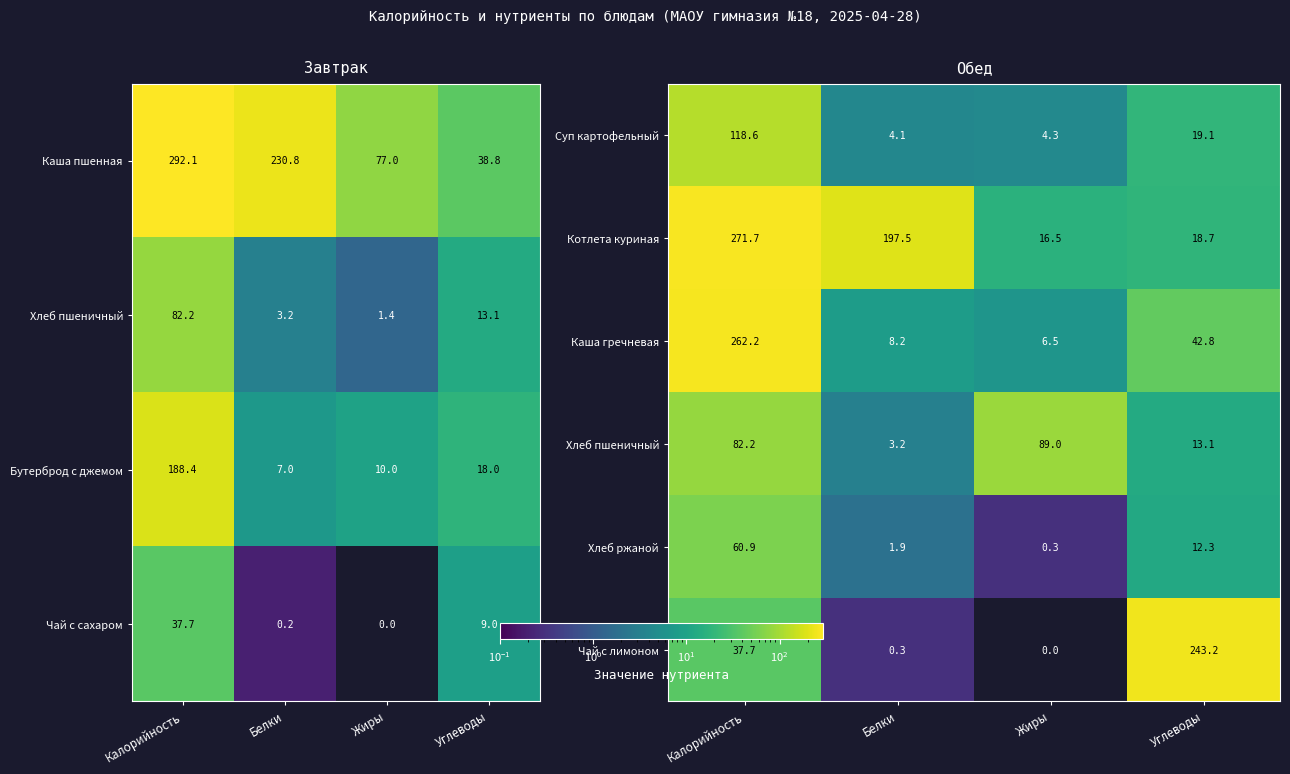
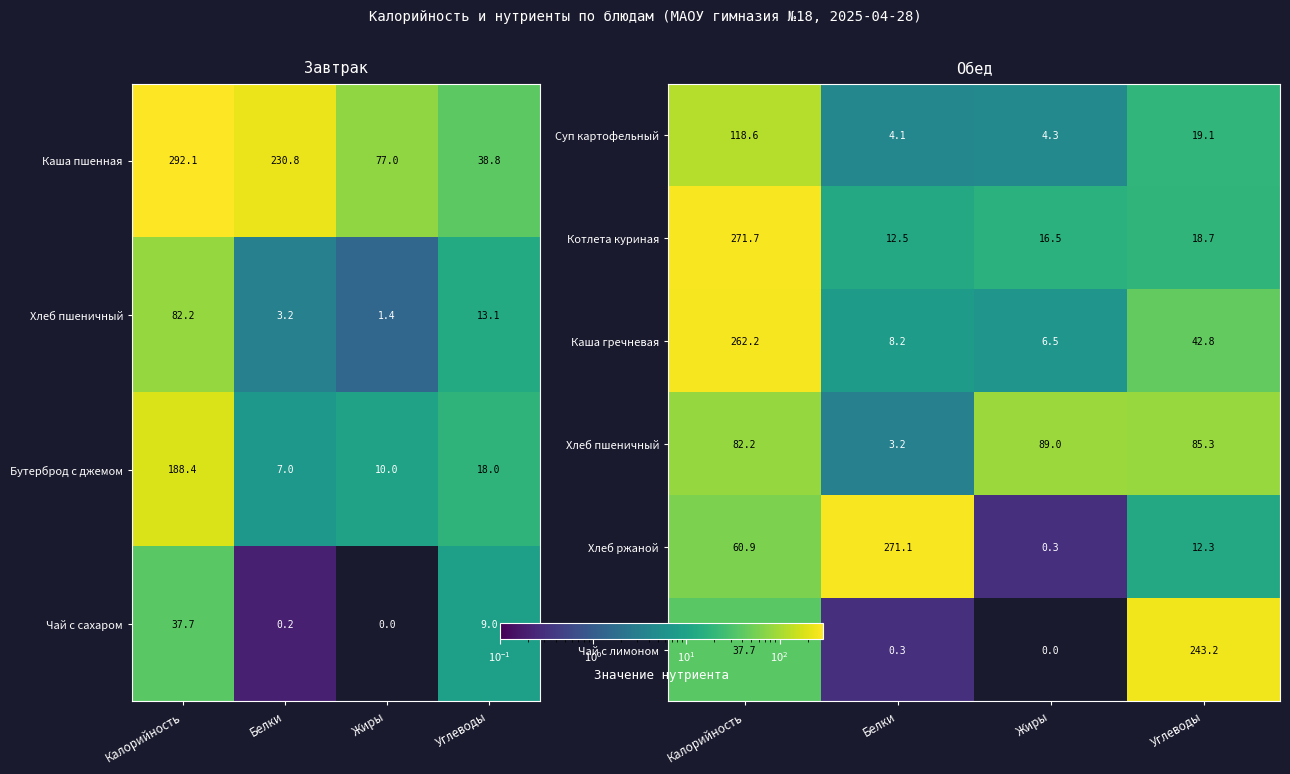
Обед, Котлета куриная, Белки: 197.5 -> 12.5
Обед, Хлеб пшеничный, Углеводы: 13.1 -> 85.3
Обед, Хлеб ржаной, Белки: 1.9 -> 271.1
